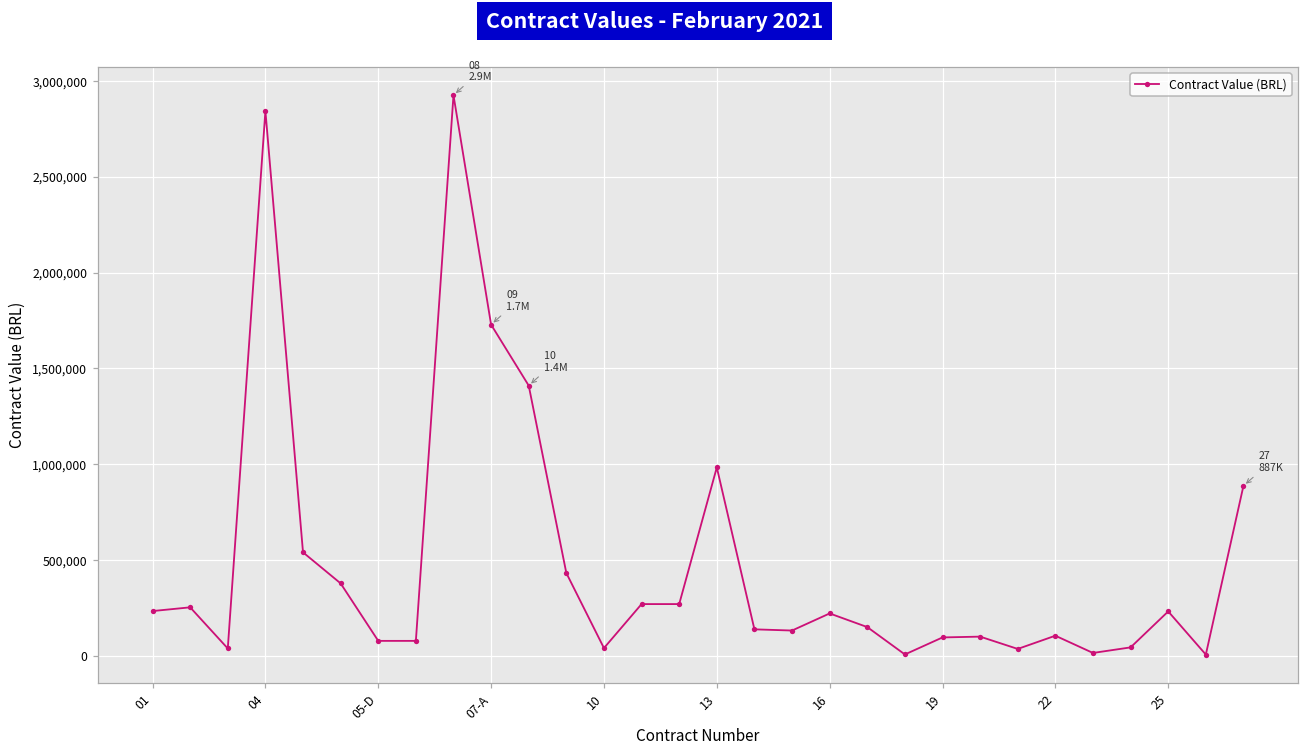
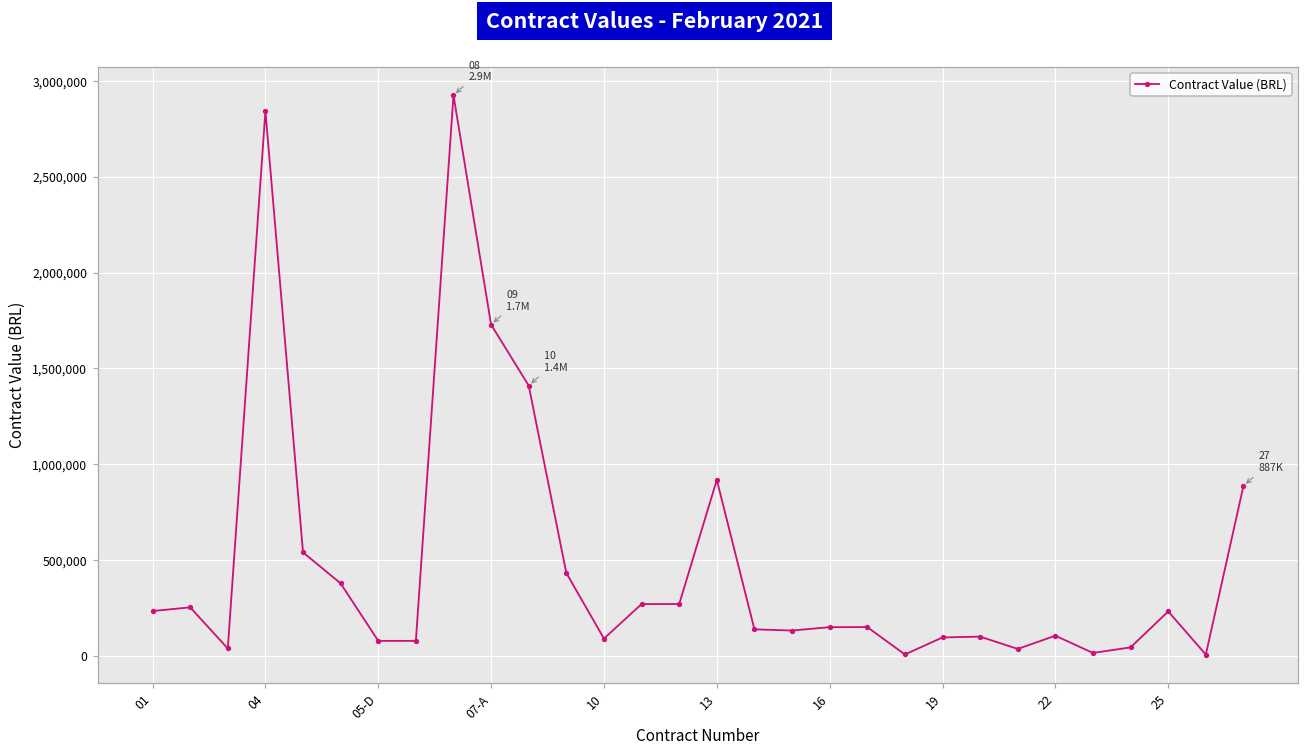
10: 40,000 -> 90,000
13: 980,000 -> 920,000
16: 220,000 -> 150,000
